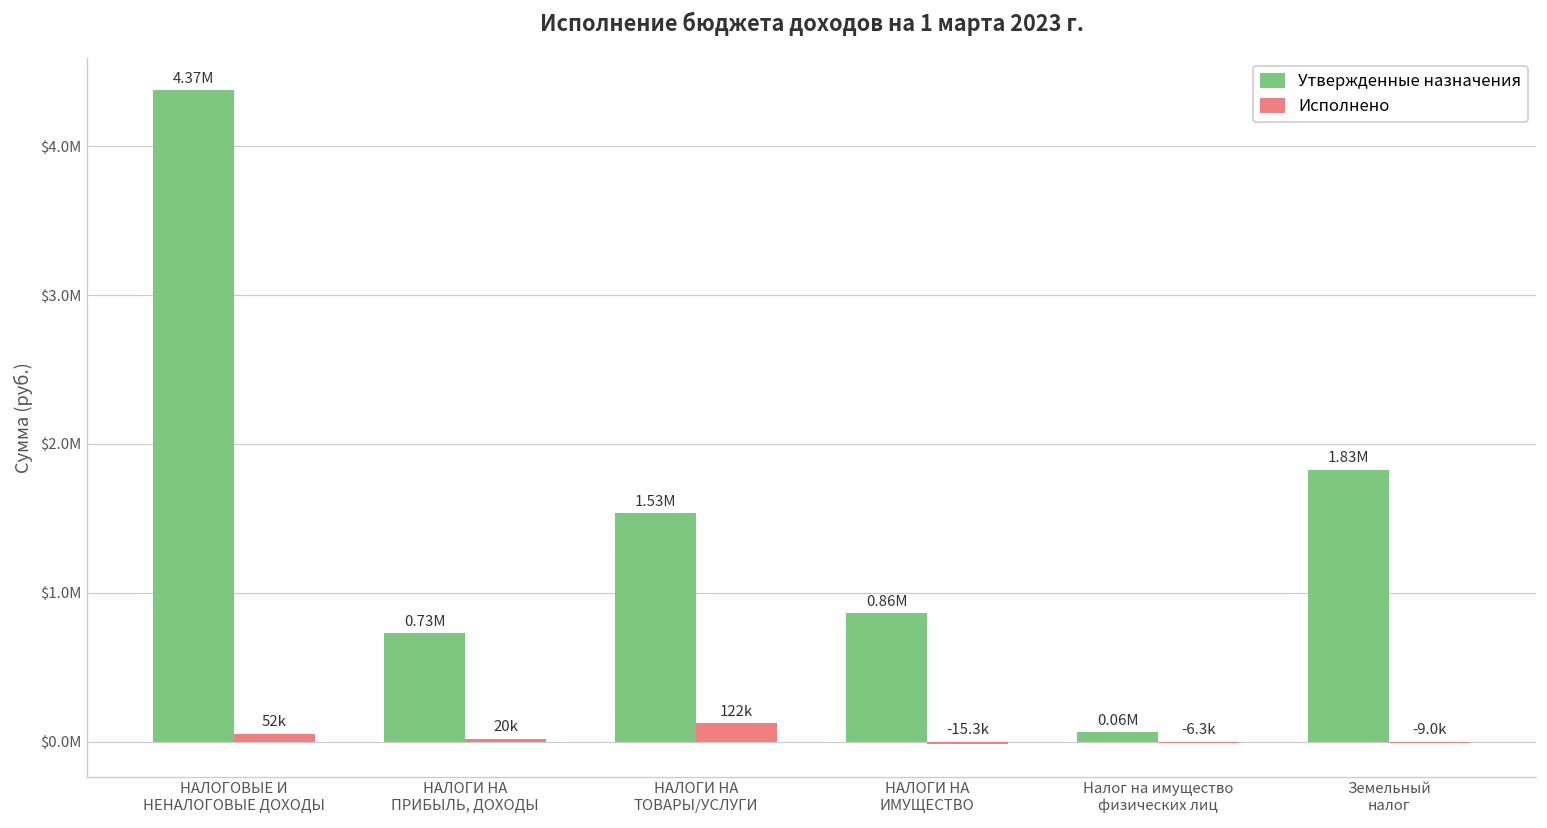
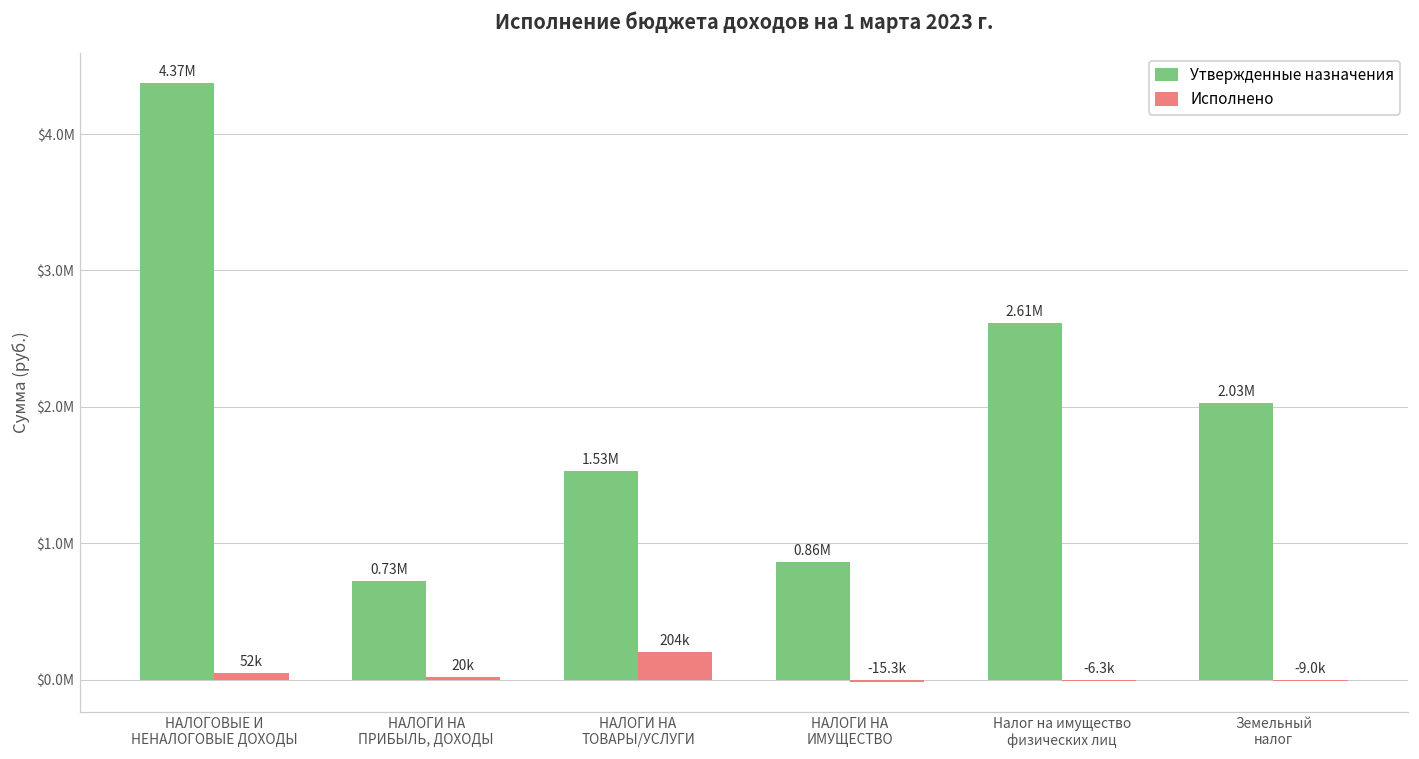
Исполнено, НАЛОГИ НА ТОВАРЫ/УСЛУГИ: 122k -> 204k
Утвержденные назначения, Налог на имущество физических лиц: 0.06М -> 2.61М
Утвержденные назначения, Земельный налог: 1.83М -> 2.03М
